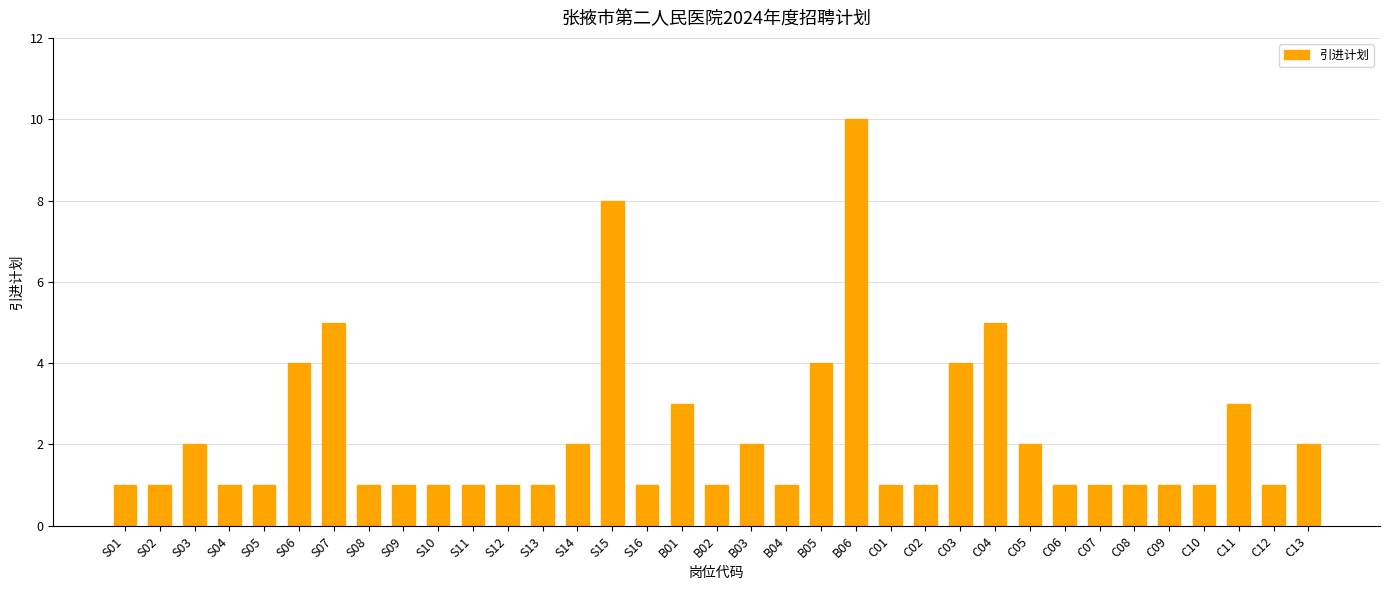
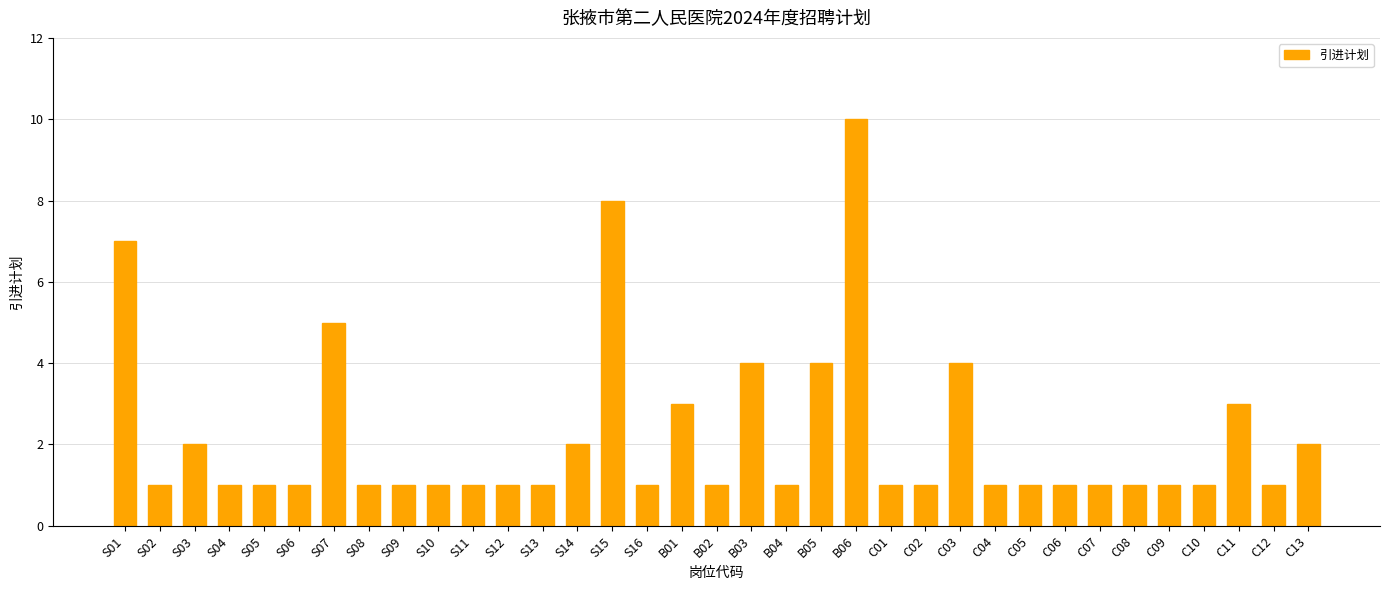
S01: 1 -> 7
S06: 4 -> 1
B03: 2 -> 4
C04: 5 -> 1
C05: 2 -> 1
